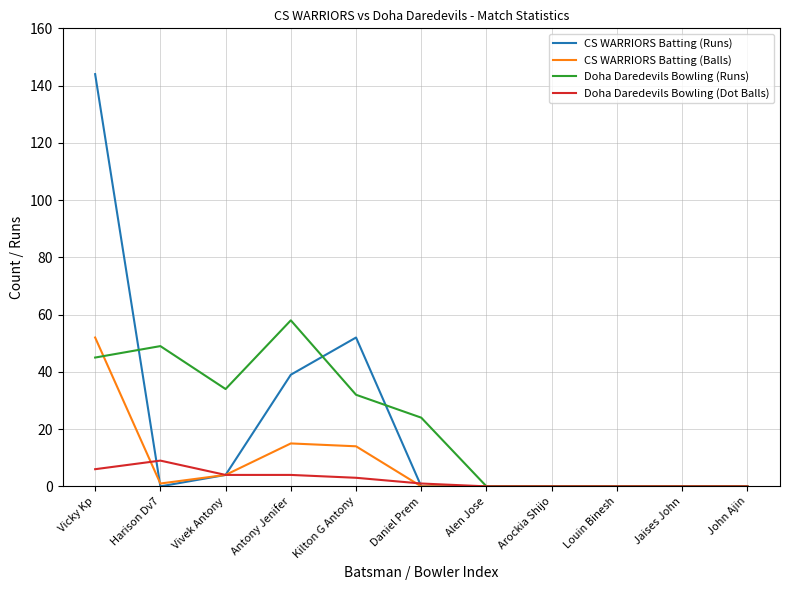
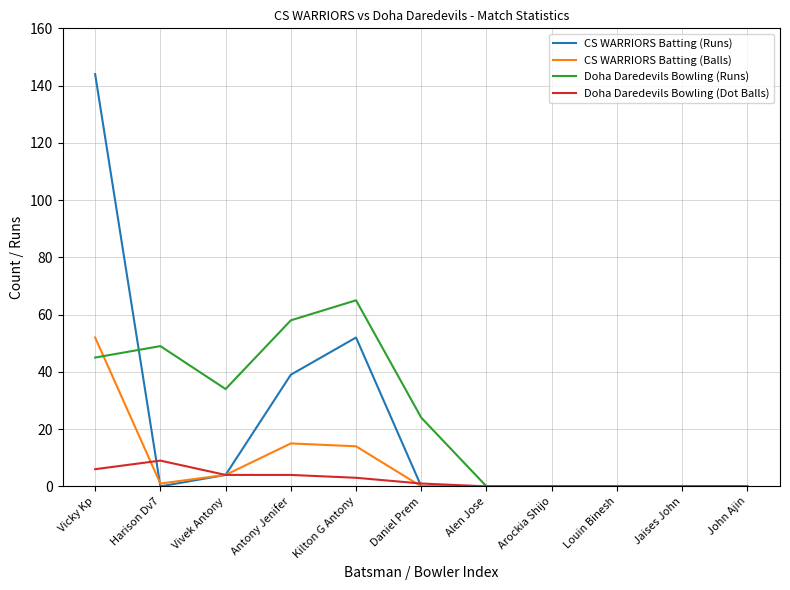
Doha Daredevils Bowling (Runs), Kilton G Antony: 32 -> 65
